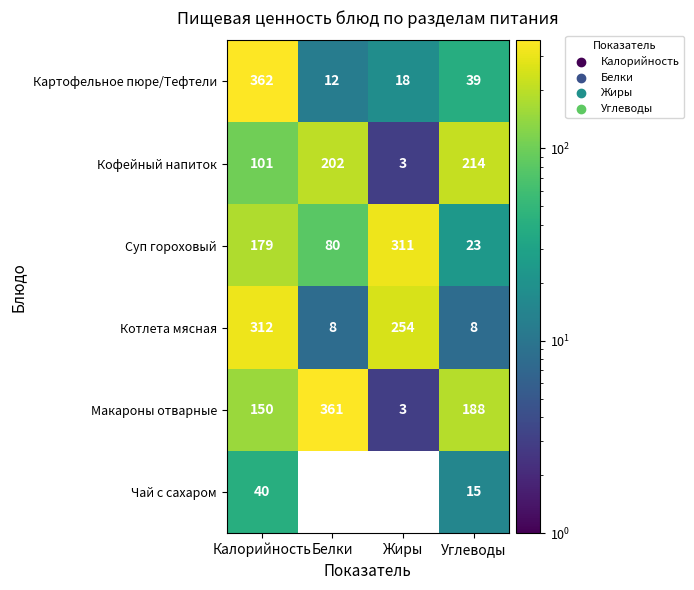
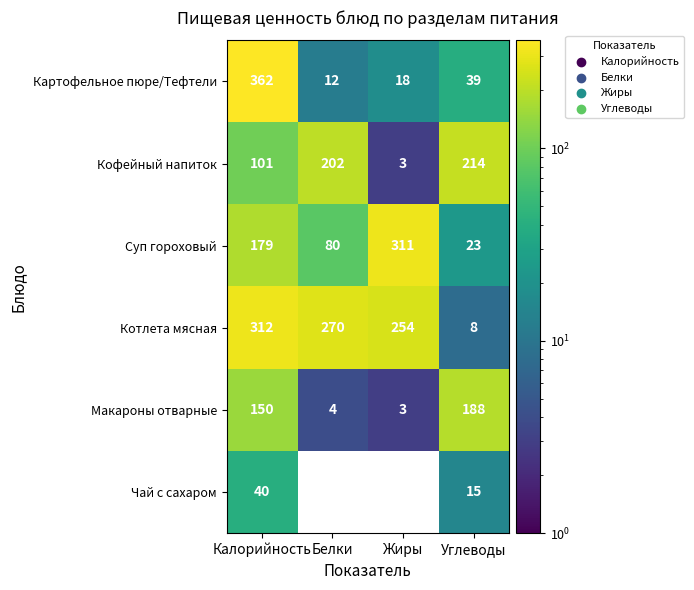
Котлета мясная, Белки: 8 -> 270
Макароны отварные, Белки: 361 -> 4
